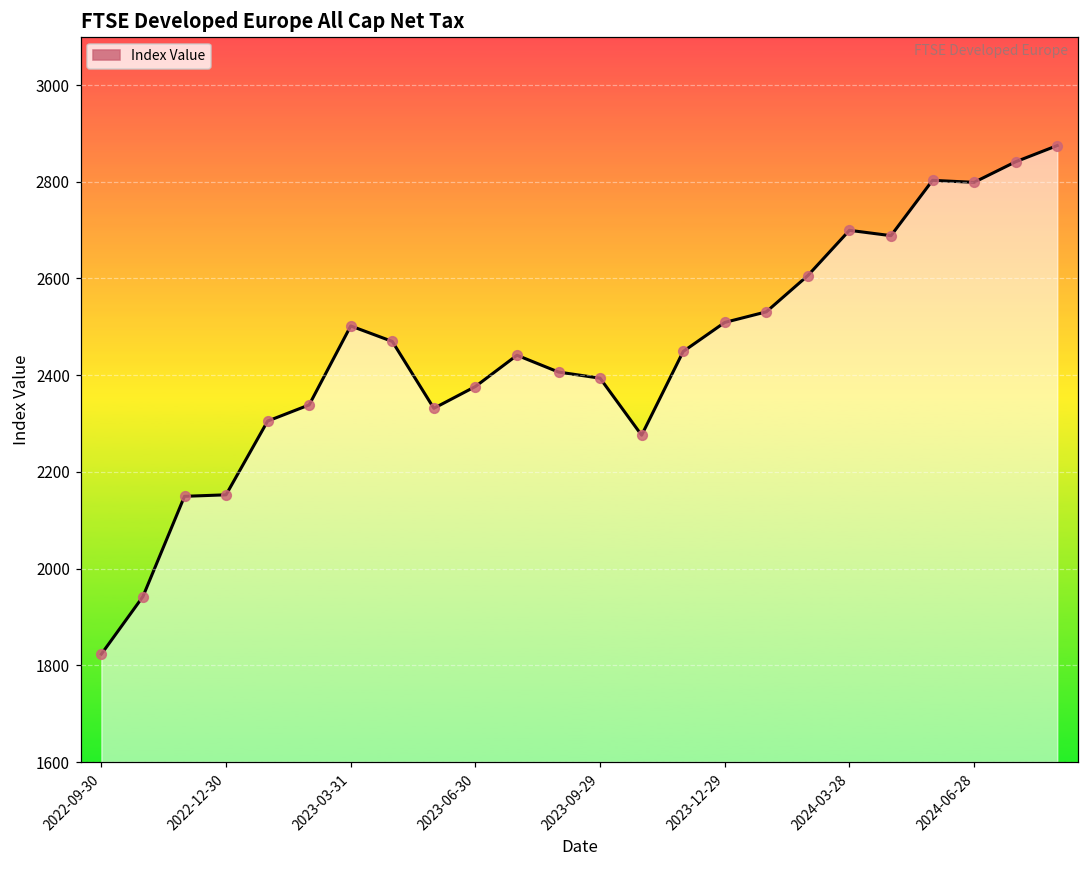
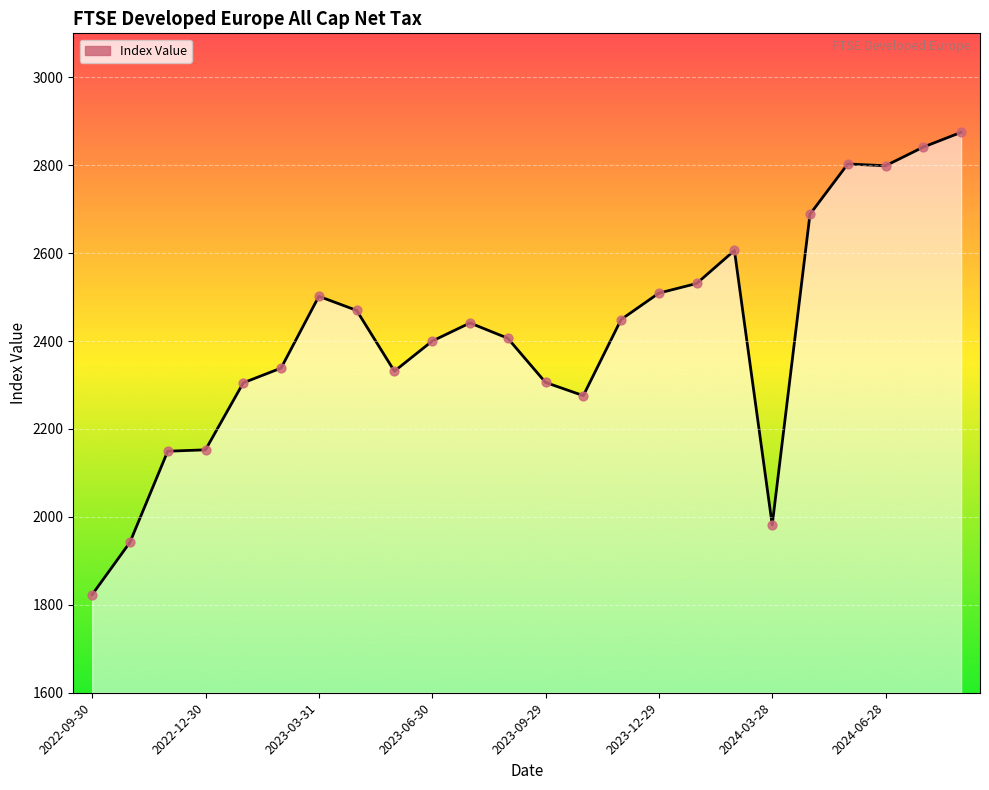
2023-06-30: 2380 -> 2400
2023-09-29: 2390 -> 2310
2024-03-28: 2700 -> 1980
